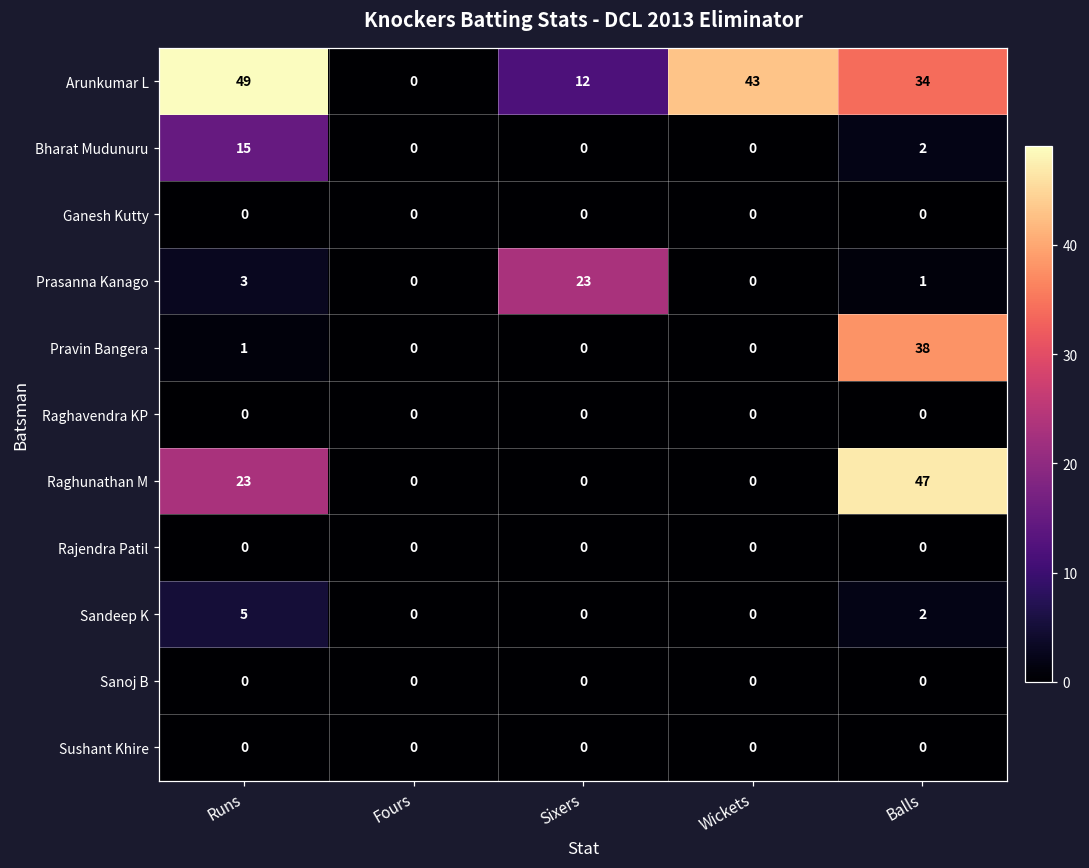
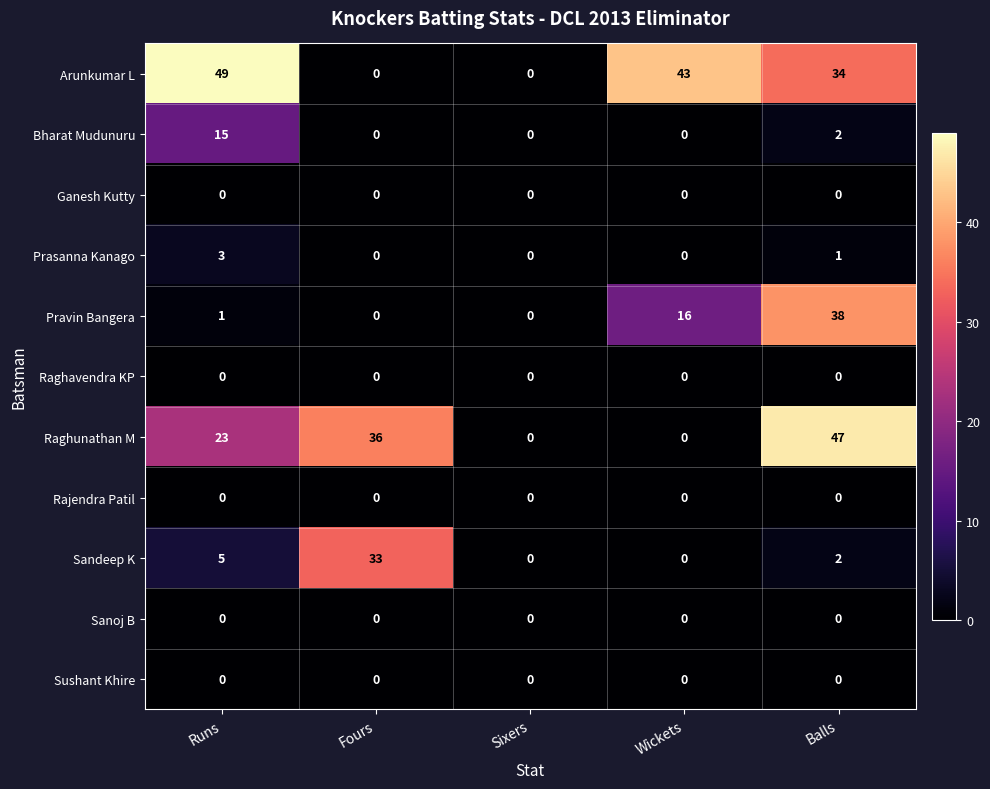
Arunkumar L, Sixers: 12 -> 0
Prasanna Kanago, Sixers: 23 -> 0
Pravin Bangera, Wickets: 0 -> 16
Raghunathan M, Fours: 0 -> 36
Sandeep K, Fours: 0 -> 33
